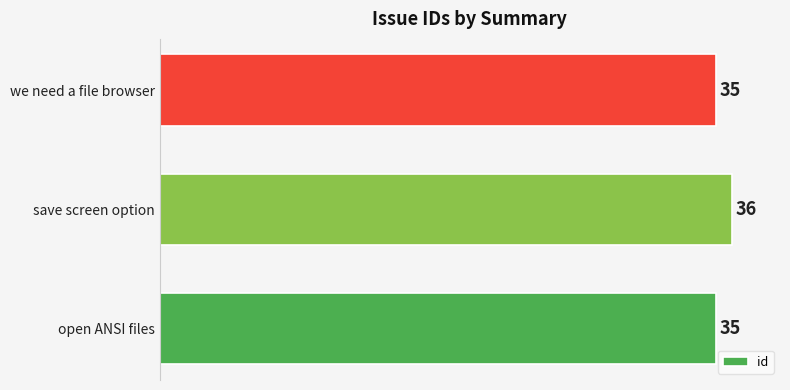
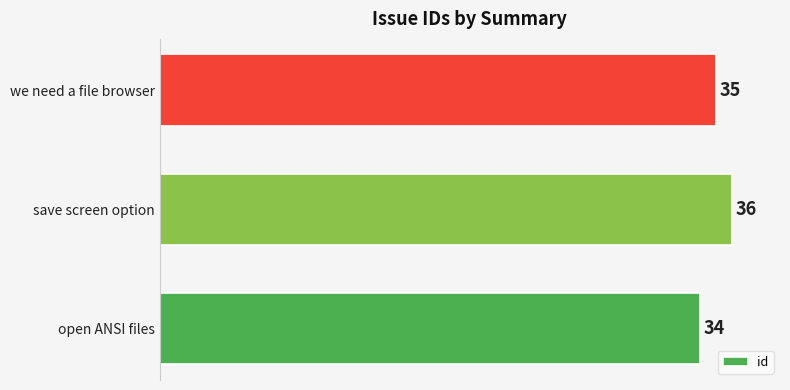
open ANSI files: 35 -> 34
